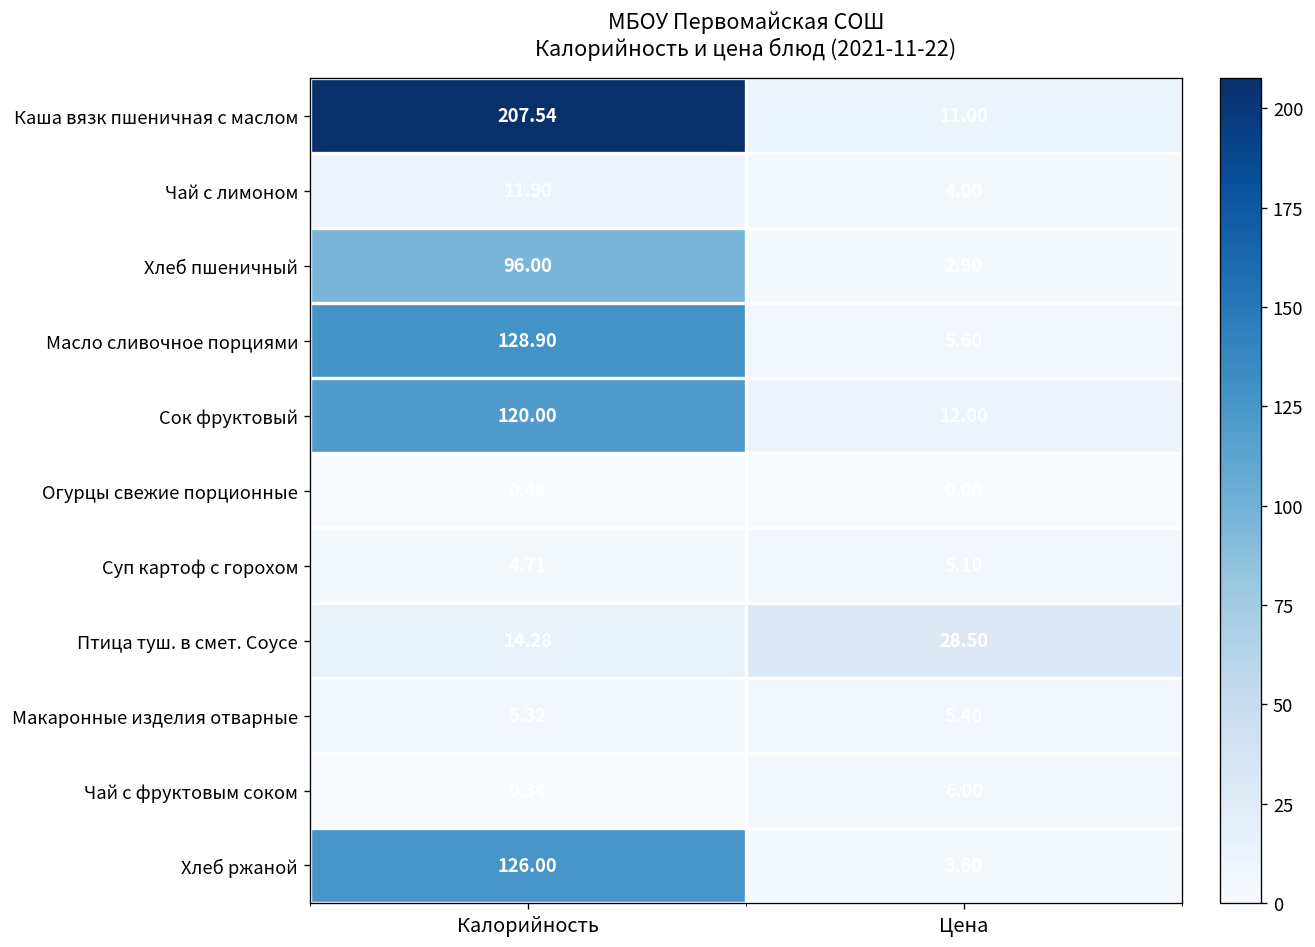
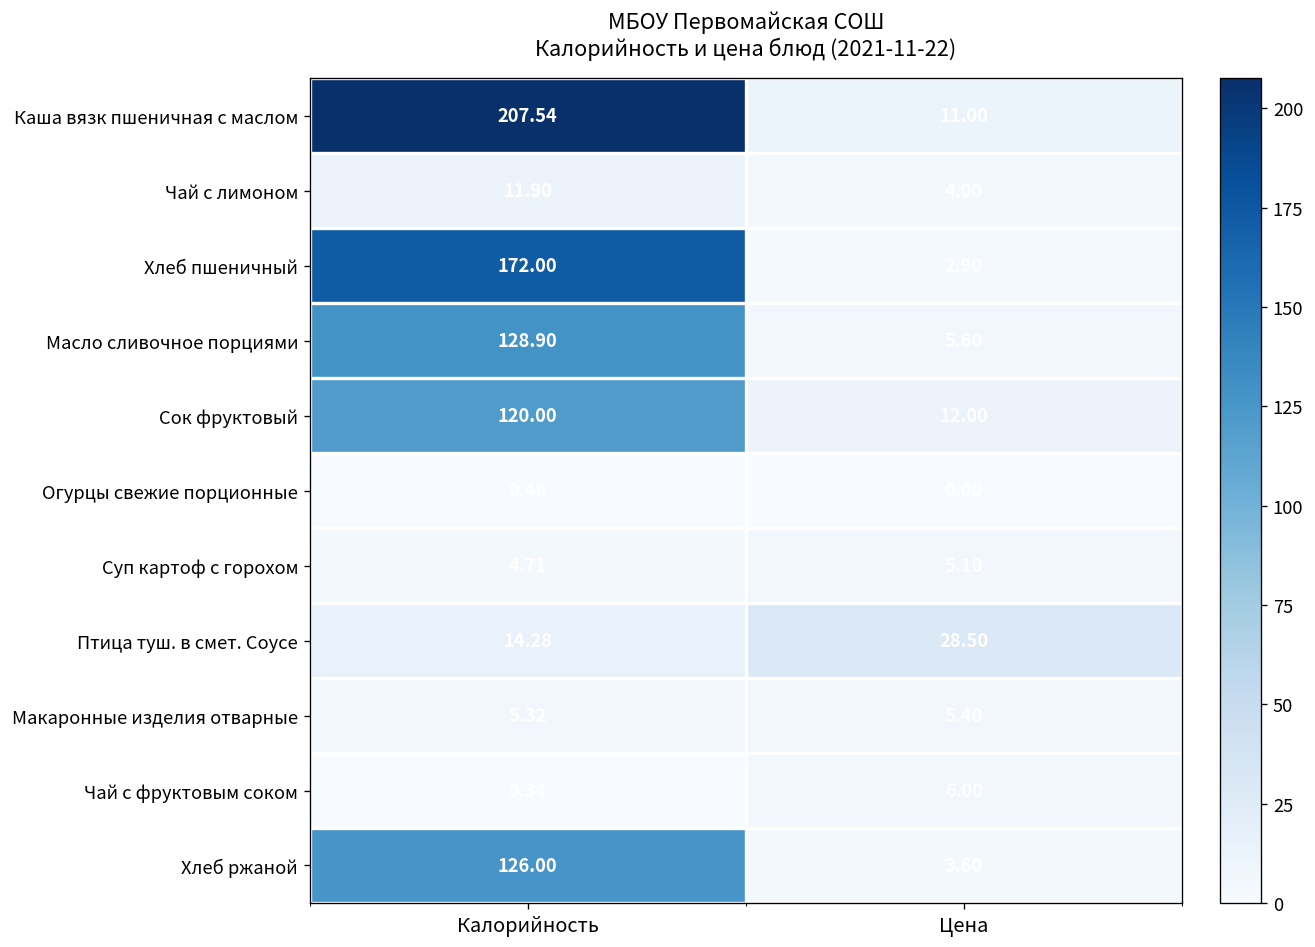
Хлеб пшеничный, Калорийность: 96.00 -> 172.00
